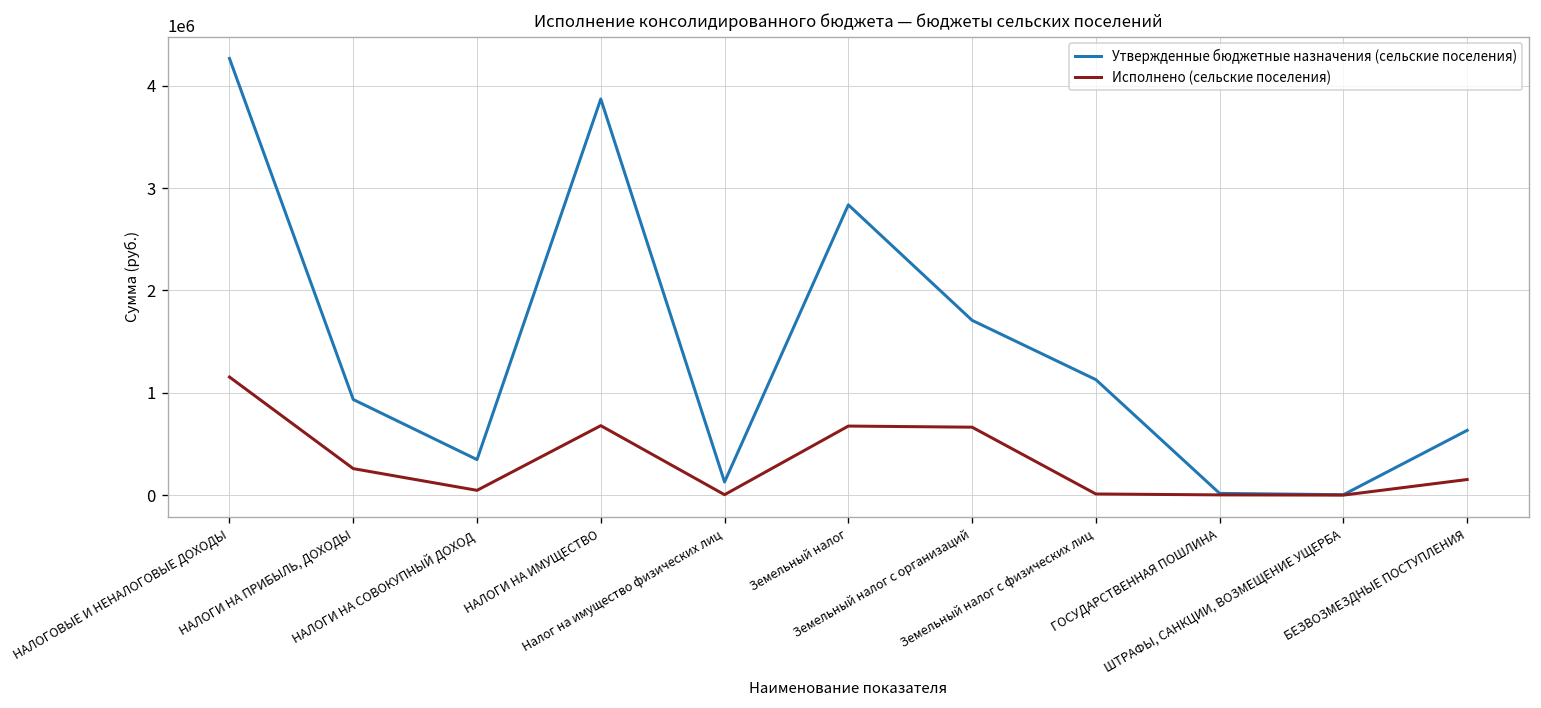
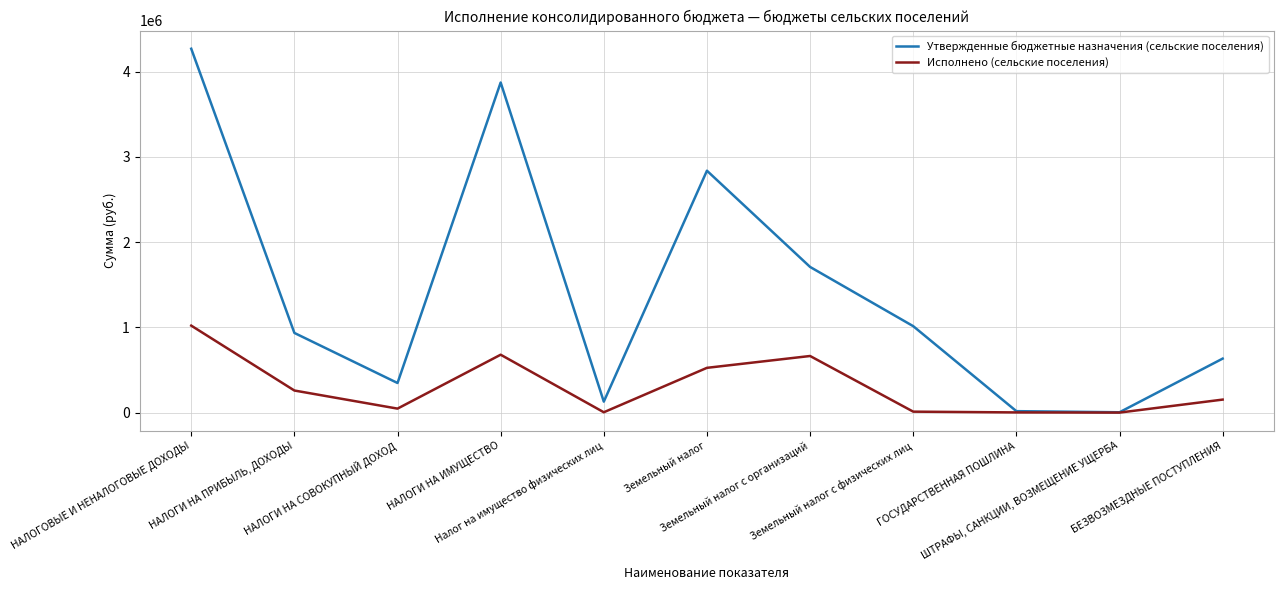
Исполнено (сельские поселения), НАЛОГОВЫЕ И НЕНАЛОГОВЫЕ ДОХОДЫ: 1200000 -> 1000000
Исполнено (сельские поселения), Земельный налог: 700000 -> 500000
Утвержденные бюджетные назначения (сельские поселения), Земельный налог с физических лиц: 1100000 -> 1000000
